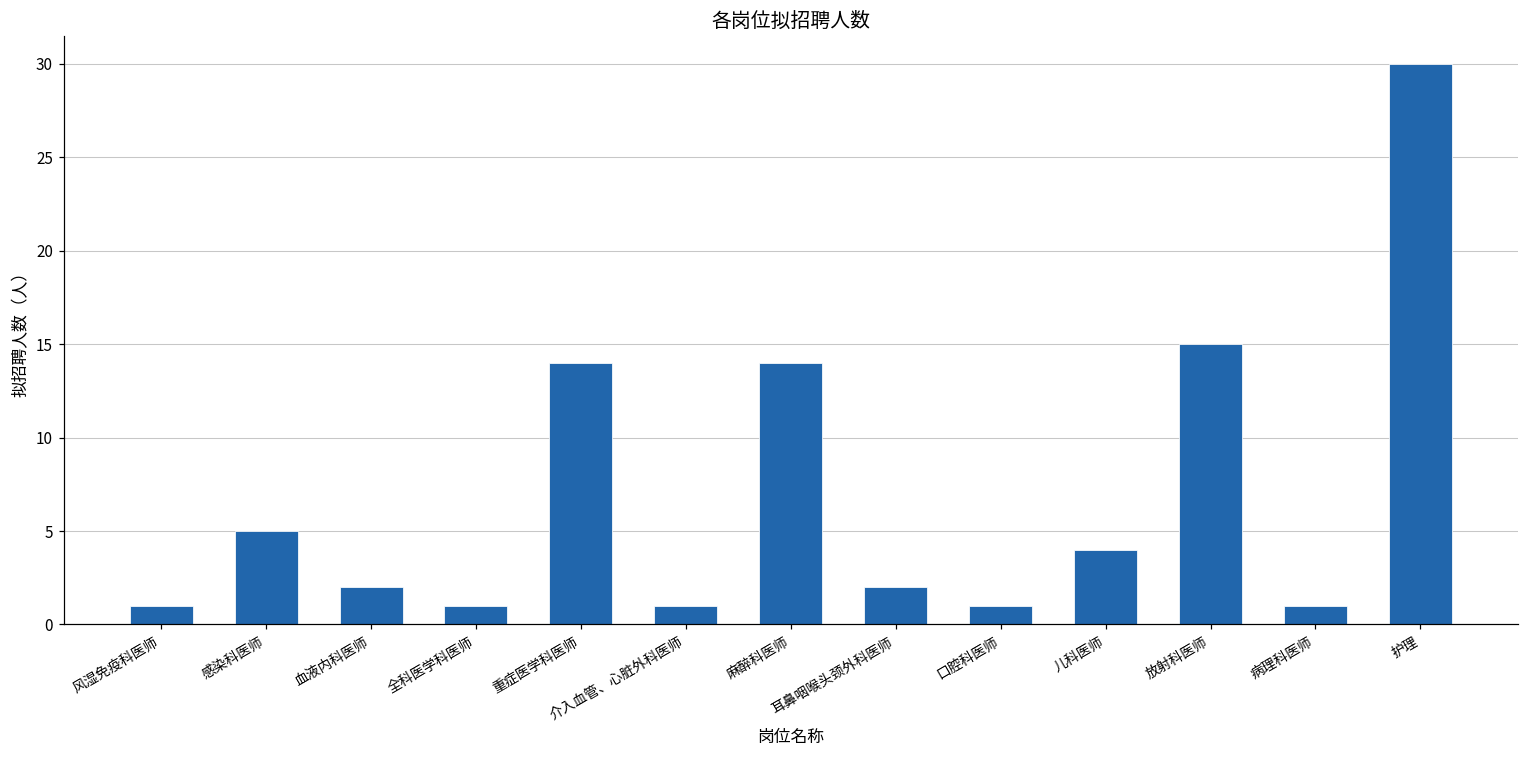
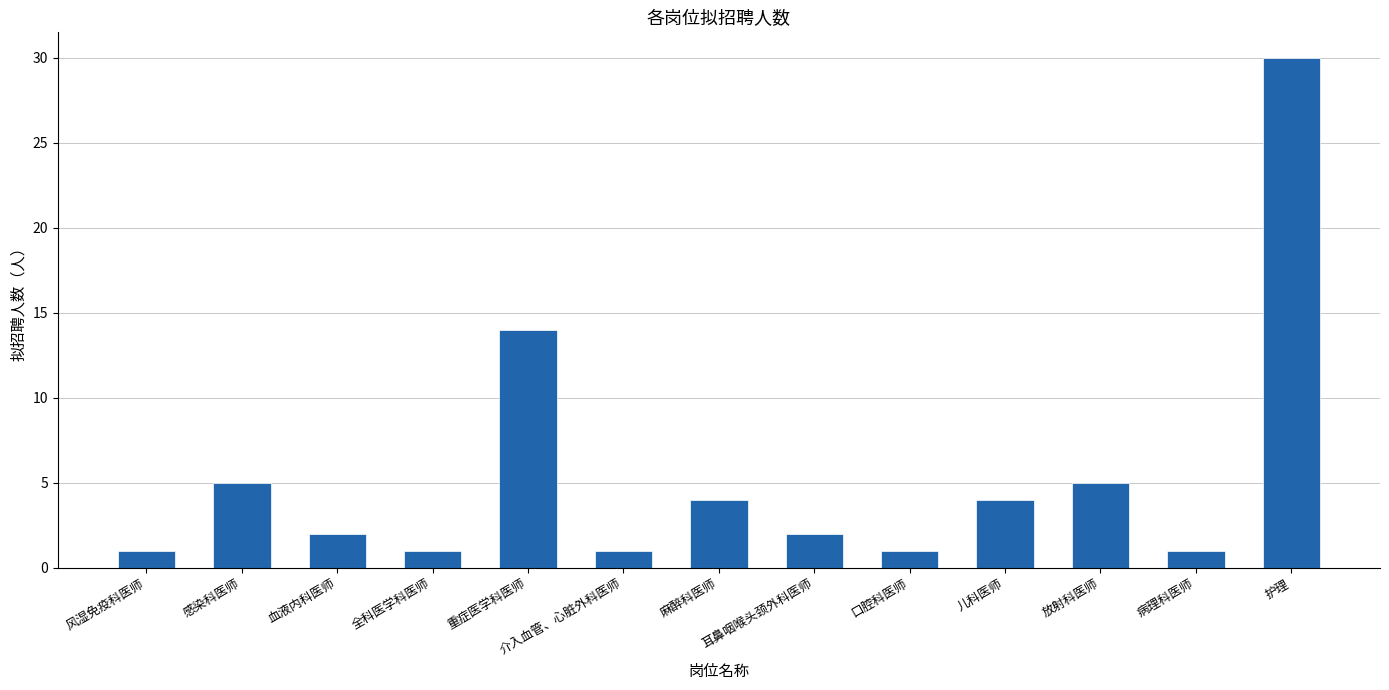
麻醉科医师: 14 -> 4
放射科医师: 15 -> 5
